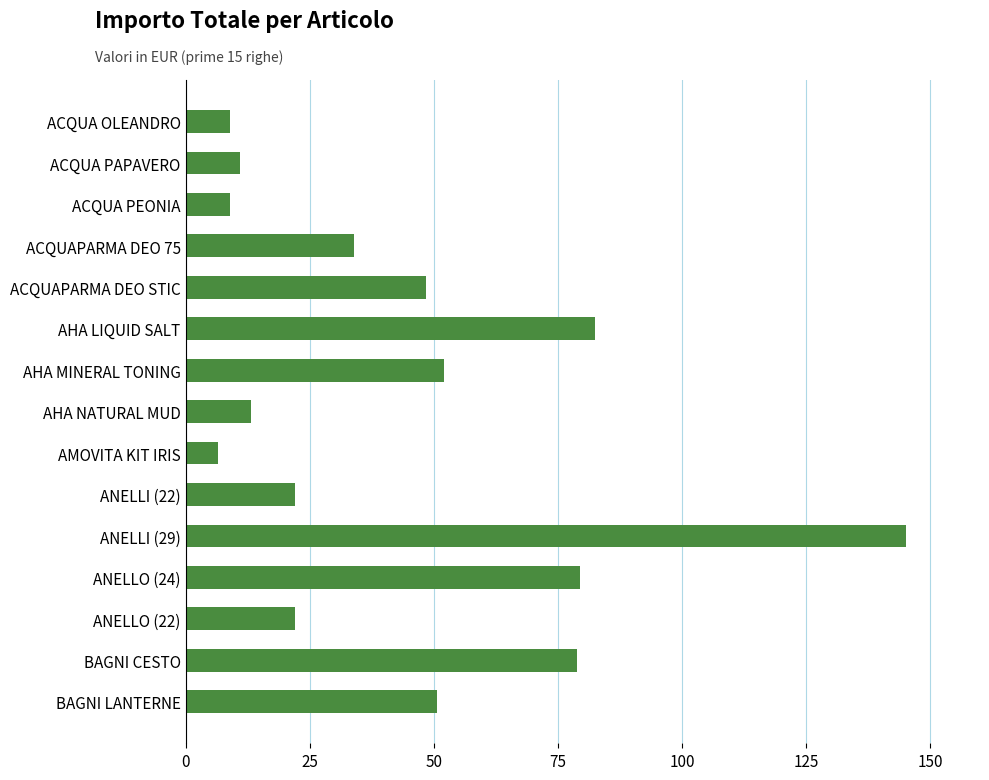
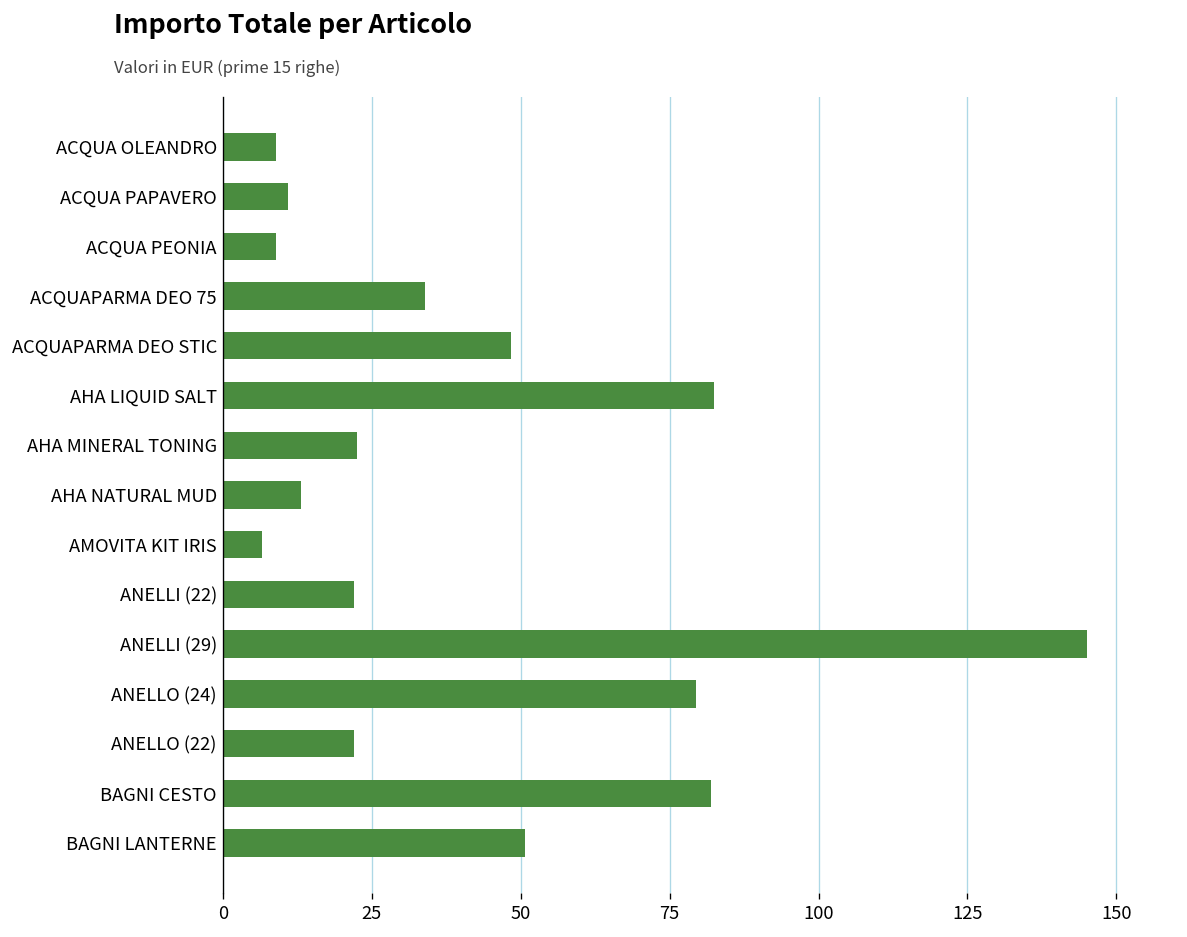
AHA MINERAL TONING: 52 -> 23
BAGNI CESTO: 79 -> 82
